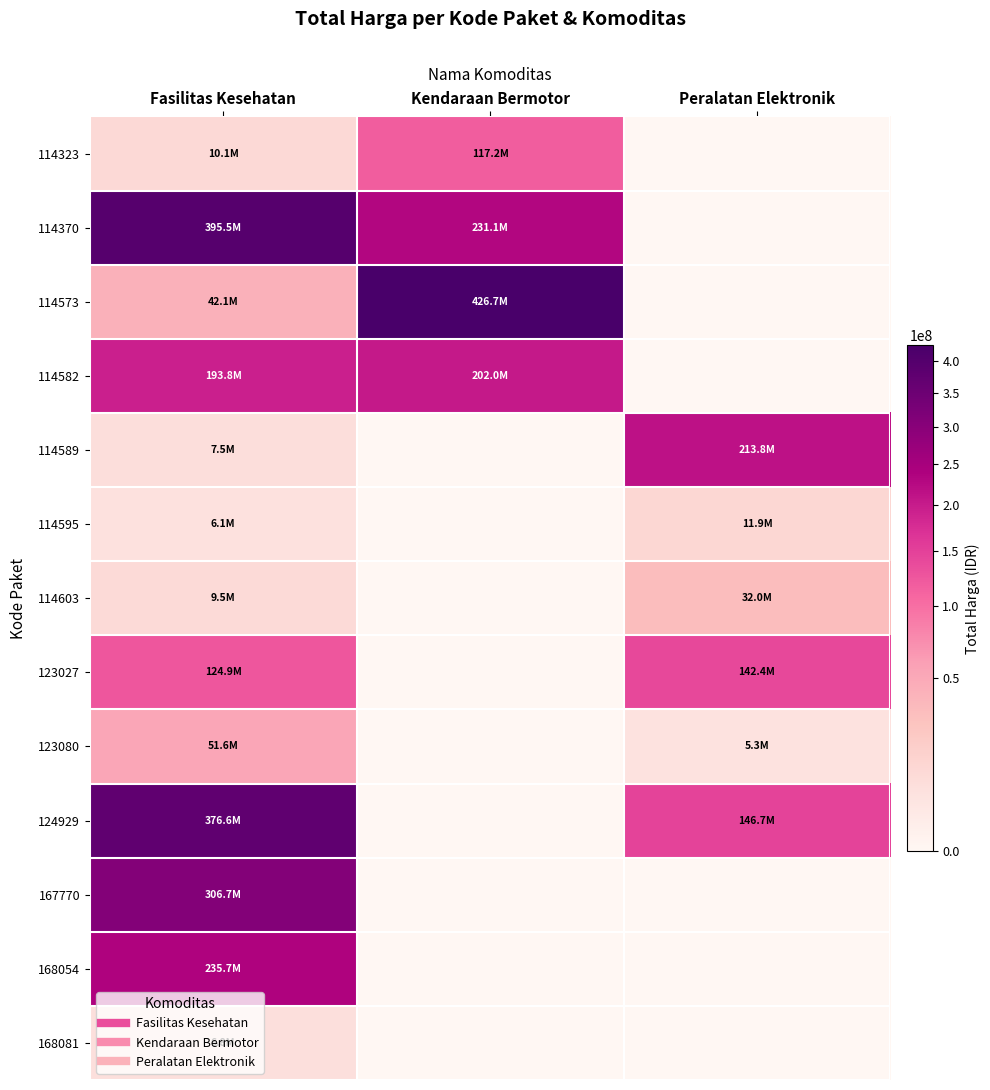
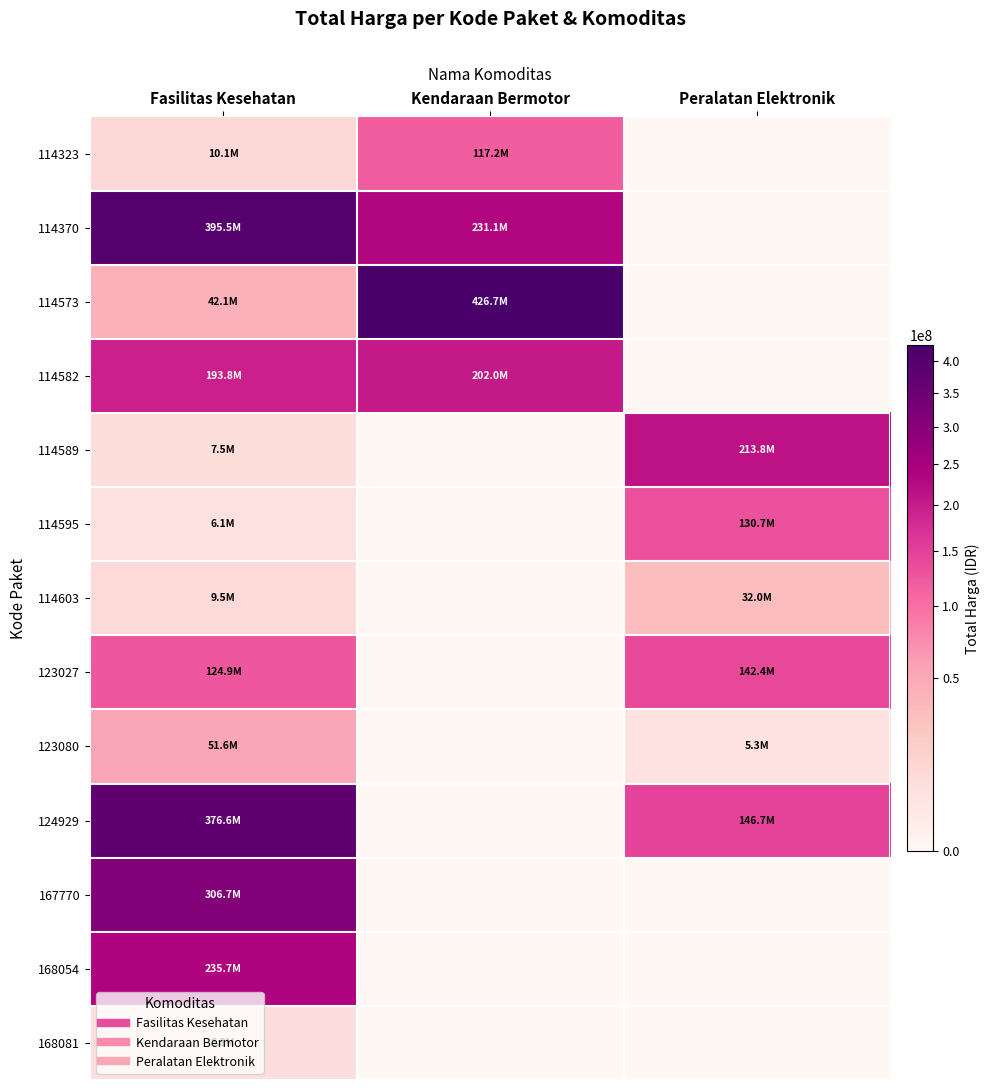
114595, Peralatan Elektronik: 11.9M -> 130.7M
